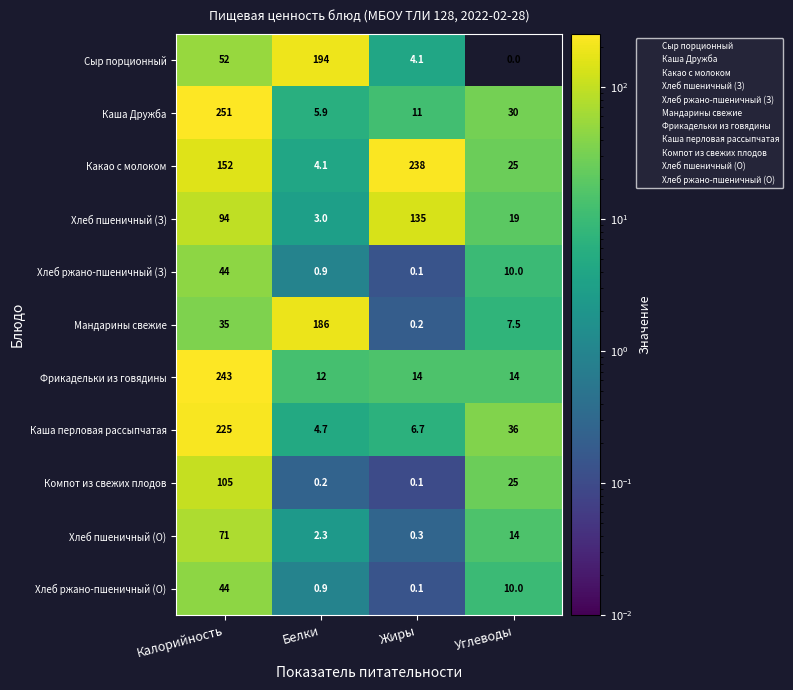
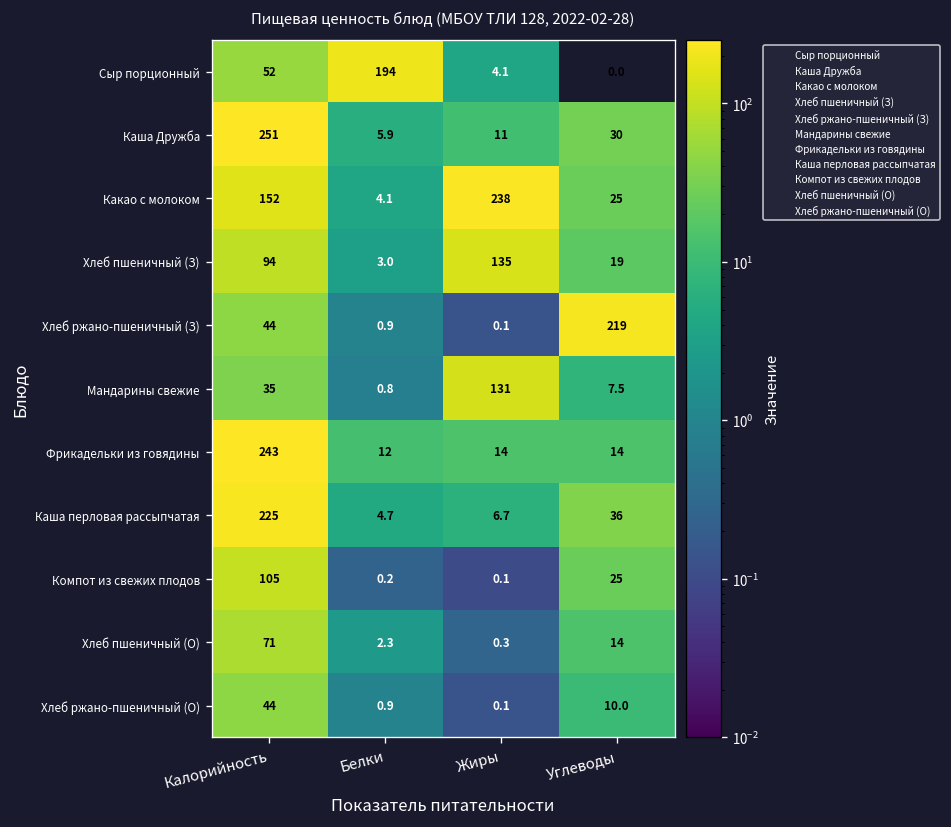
Хлеб ржано-пшеничный (З), Углеводы: 10.0 -> 219
Мандарины свежие, Белки: 186 -> 0.8
Мандарины свежие, Жиры: 0.2 -> 131
